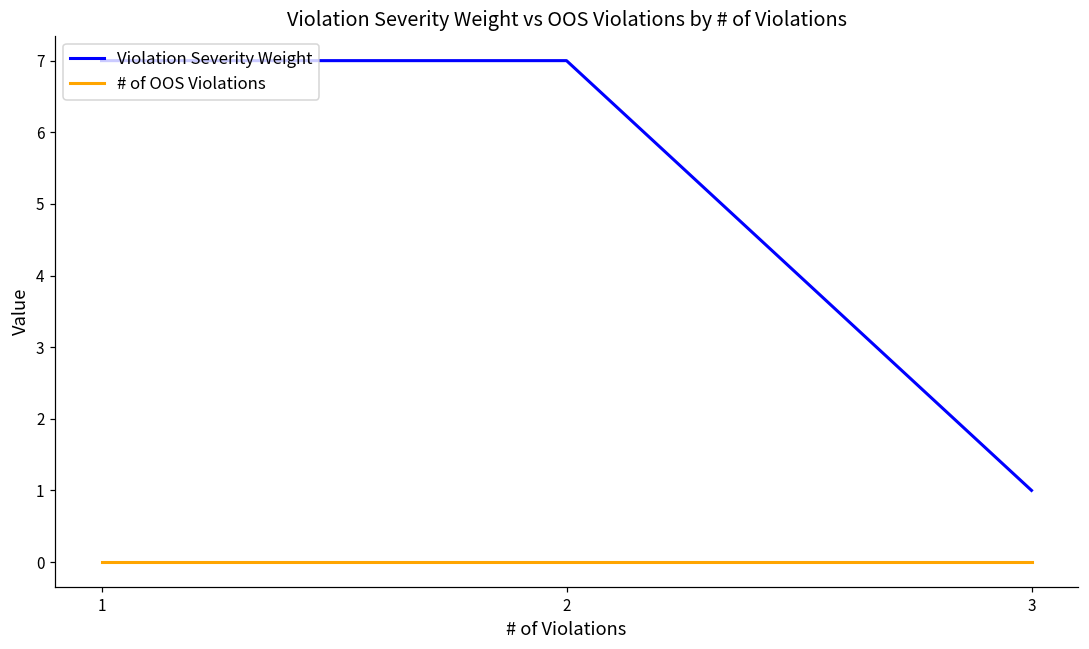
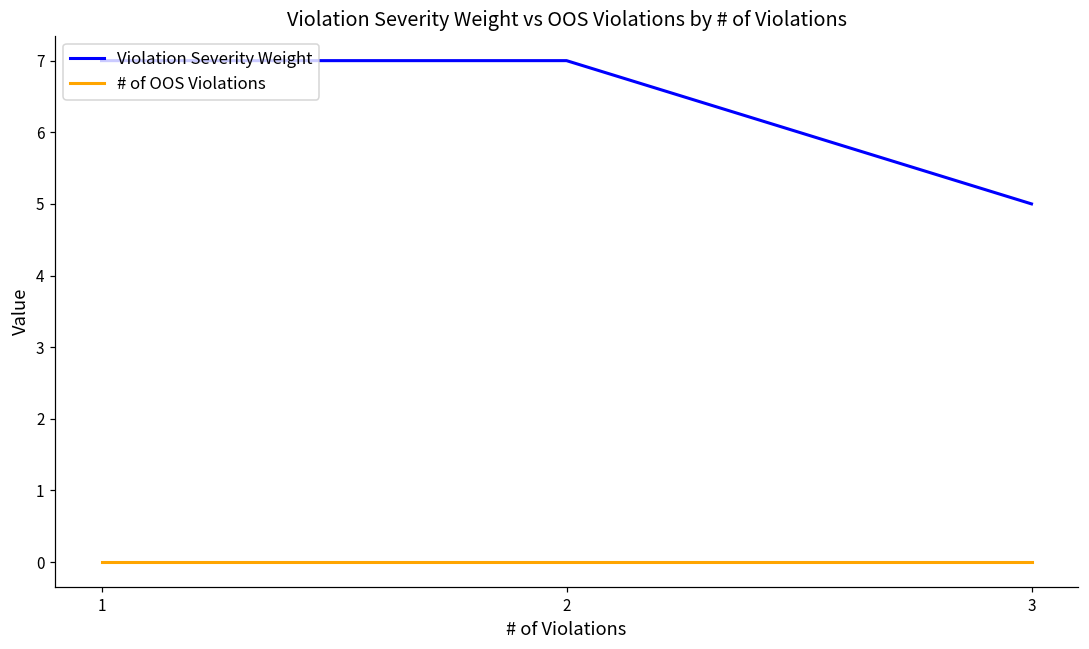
Violation Severity Weight, 3: 1 -> 5
